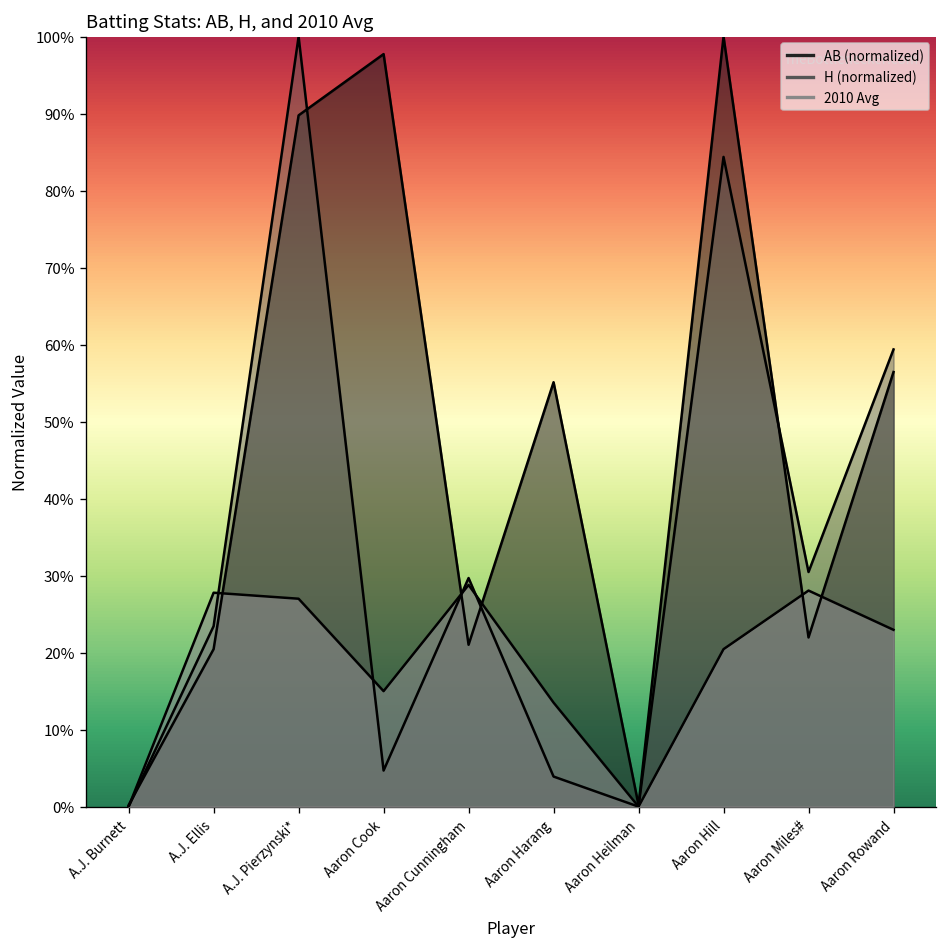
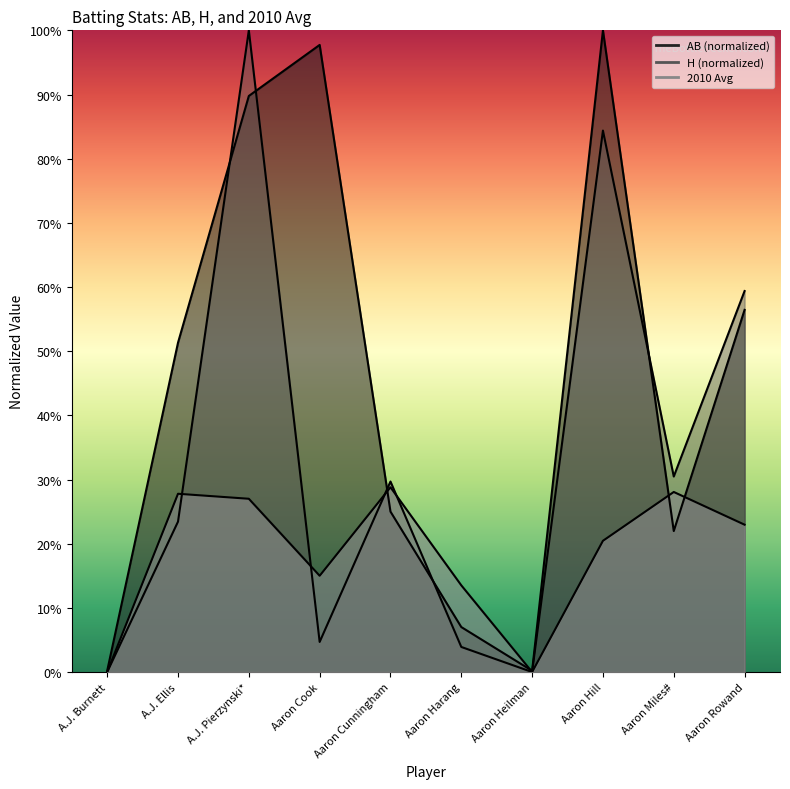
AB (normalized), A.J. Ellis: 20% -> 51%
AB (normalized), Aaron Cunningham: 21% -> 25%
AB (normalized), Aaron Harang: 55% -> 7%
